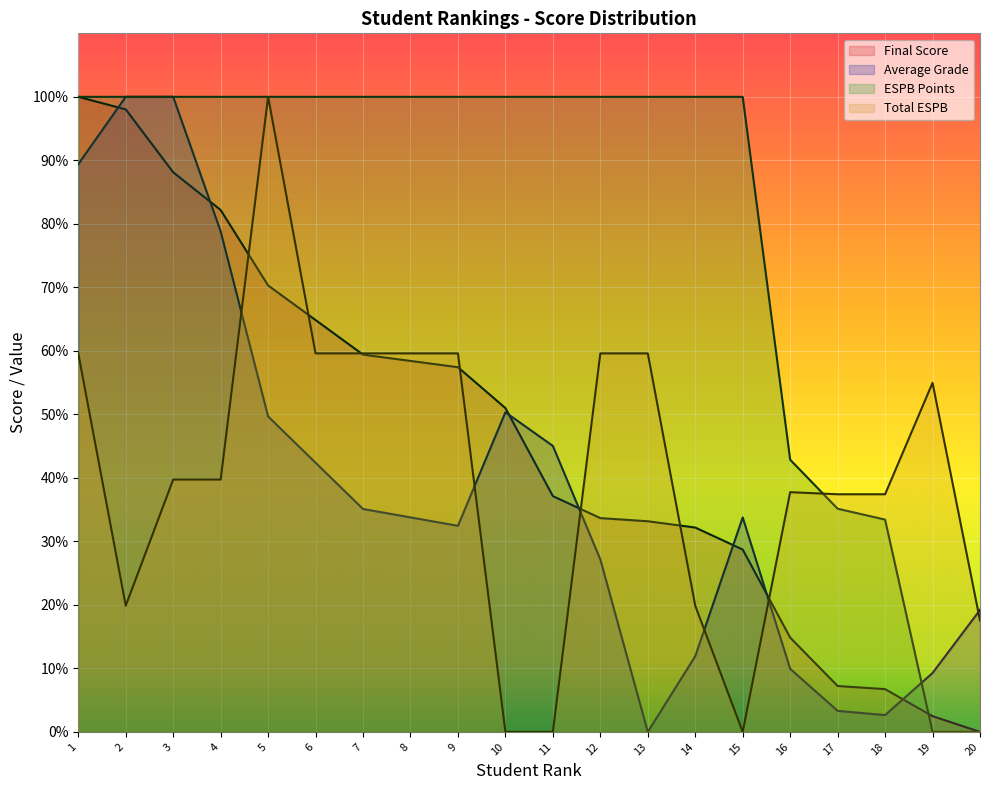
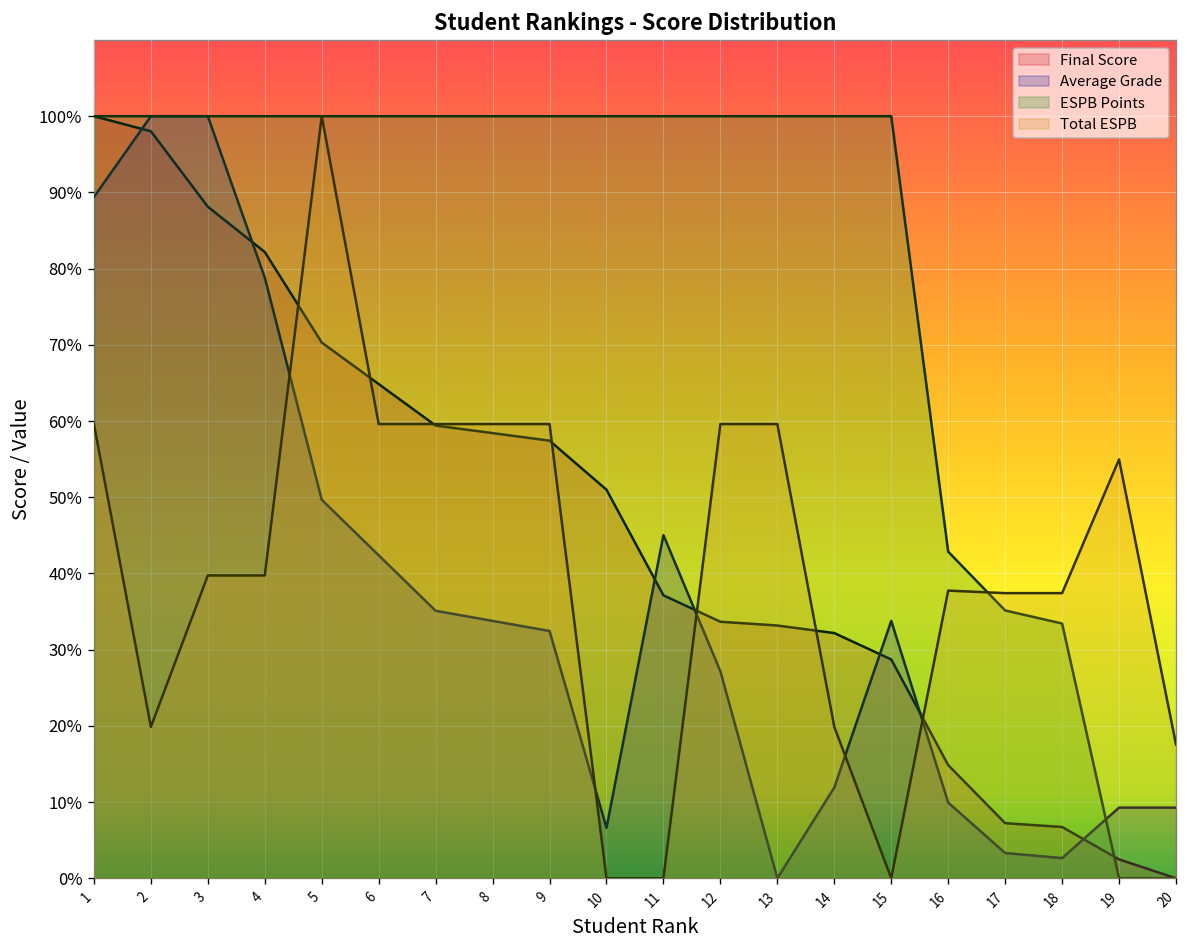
Average Grade, 10: 50% -> 7%
Average Grade, 20: 19% -> 9%
